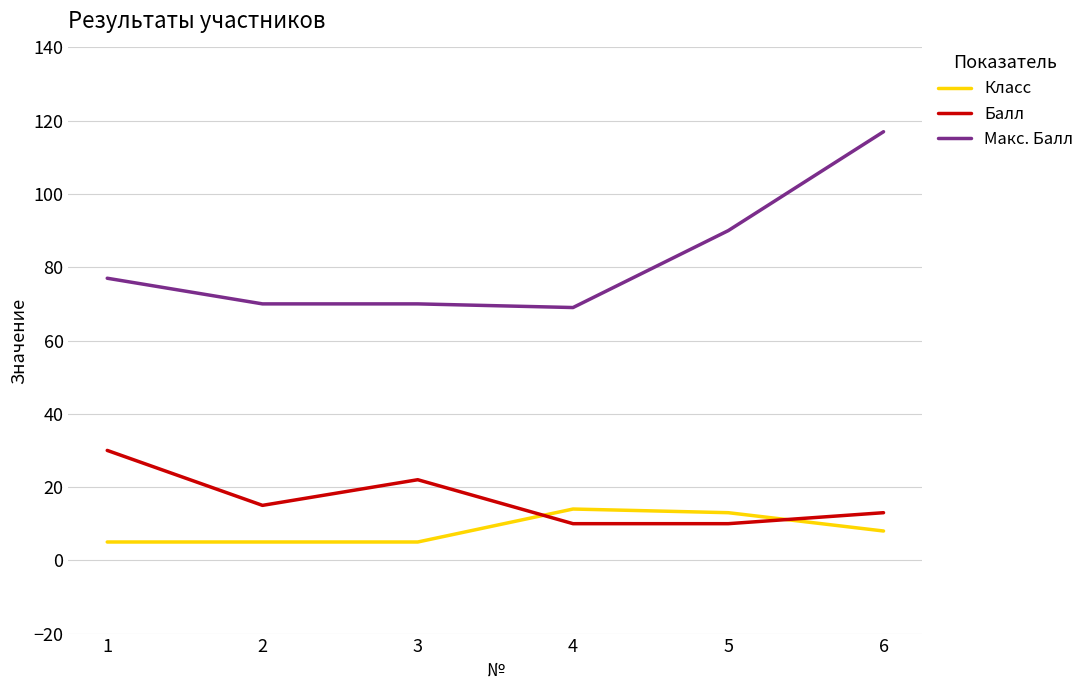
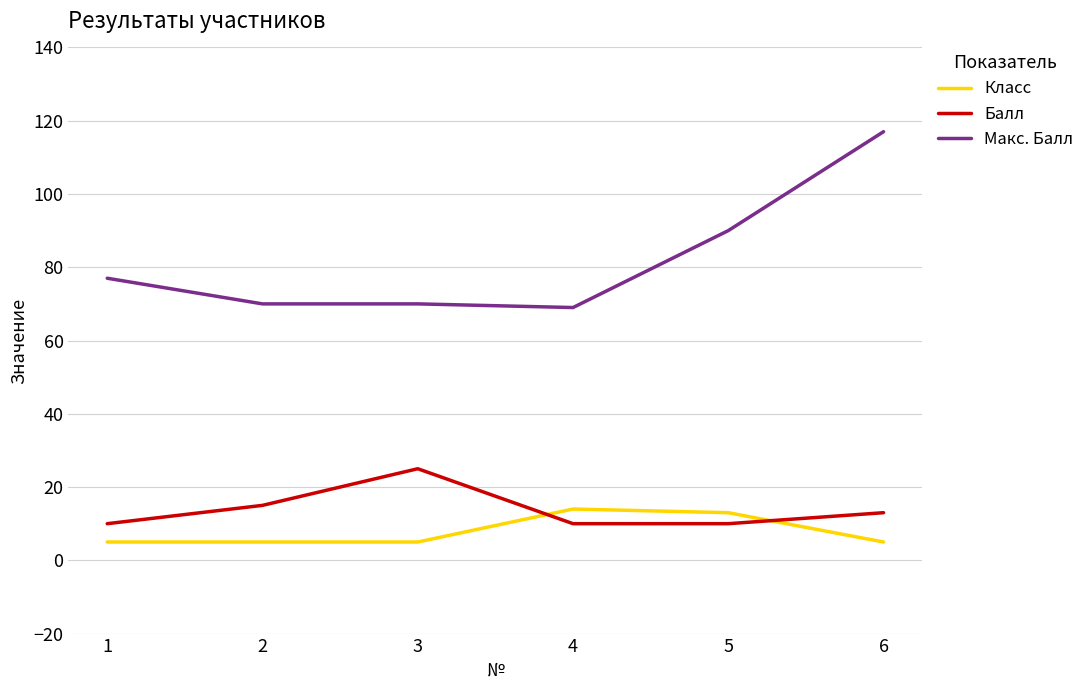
Балл, 1: 30 -> 10
Балл, 3: 22 -> 25
Класс, 6: 8 -> 5
